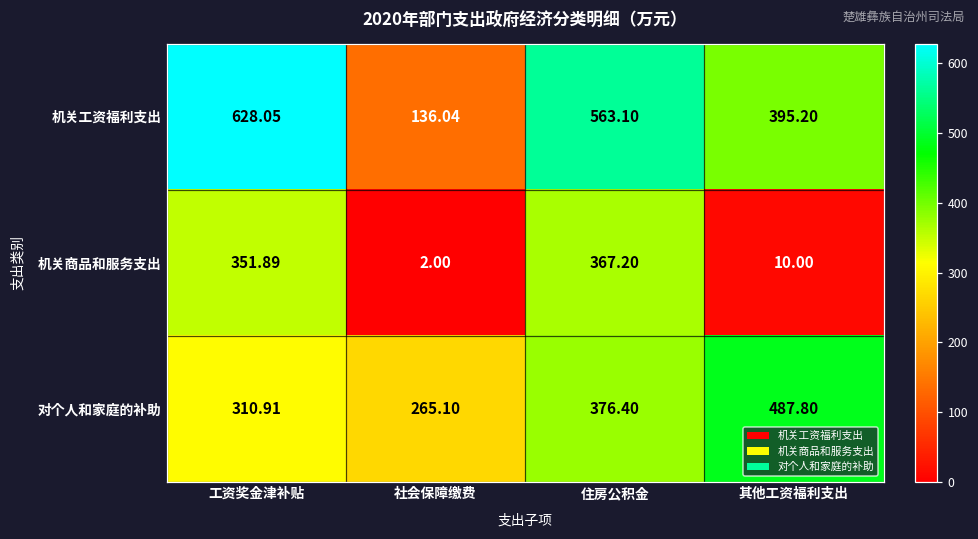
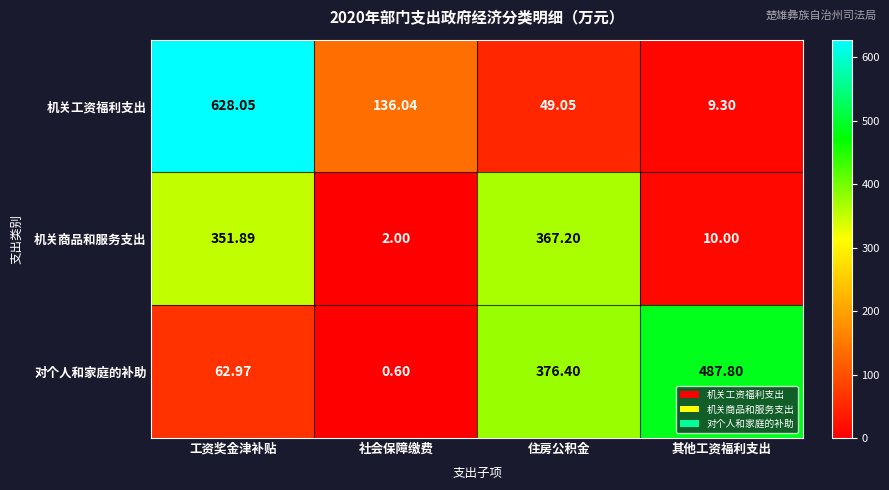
机关工资福利支出, 住房公积金: 563.10 -> 49.05
机关工资福利支出, 其他工资福利支出: 395.20 -> 9.30
对个人和家庭的补助, 工资奖金津补贴: 310.91 -> 62.97
对个人和家庭的补助, 社会保障缴费: 265.10 -> 0.60
